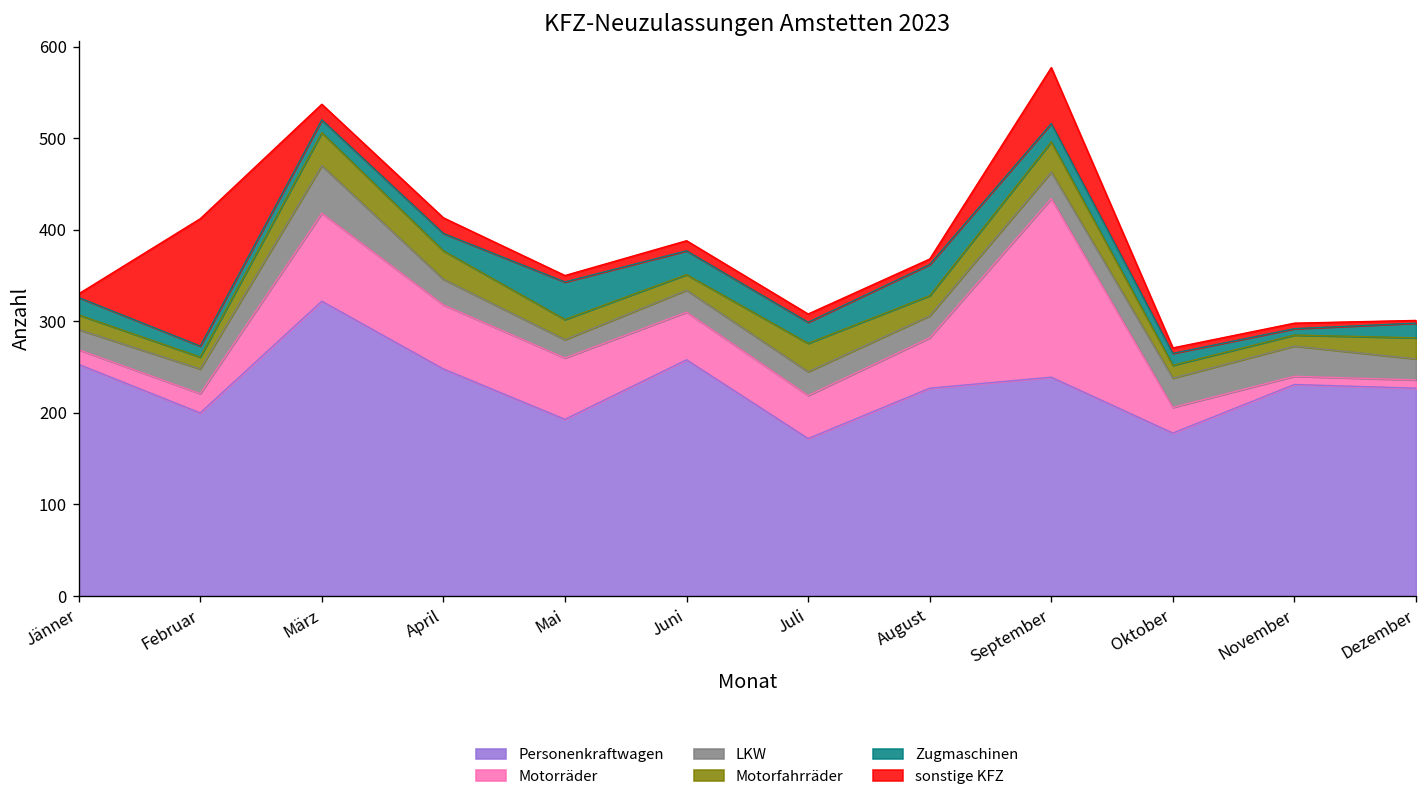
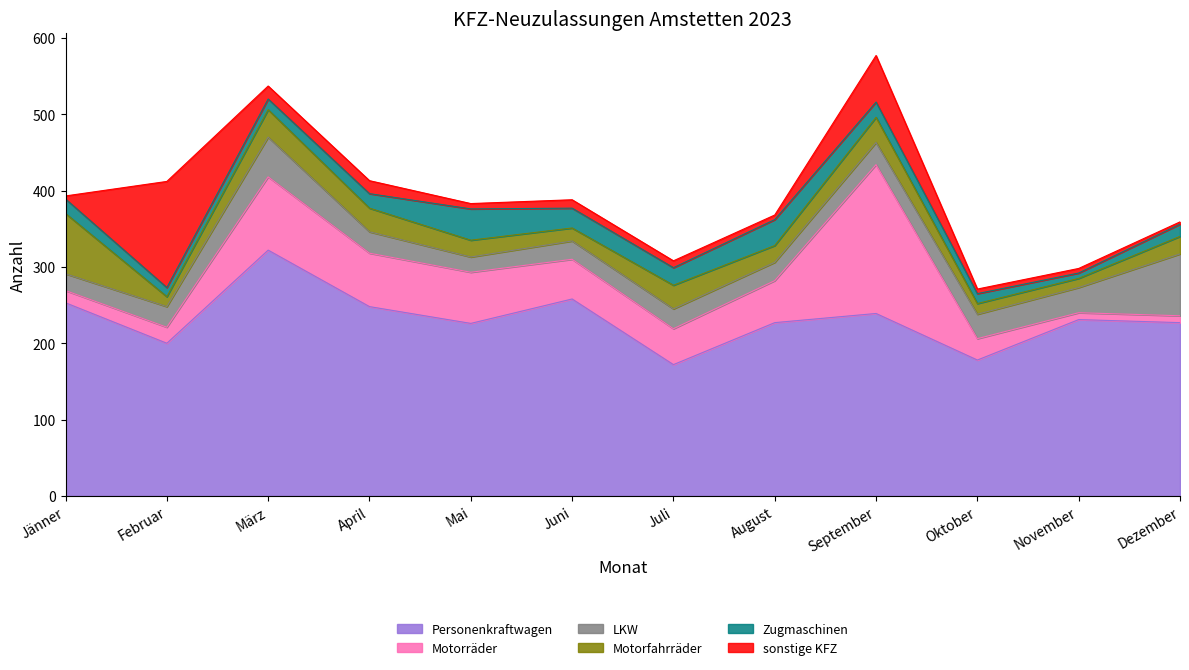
Motorfahrräder, Jänner: 20 -> 80
Personenkraftwagen, Mai: 190 -> 230
LKW, Dezember: 20 -> 80
